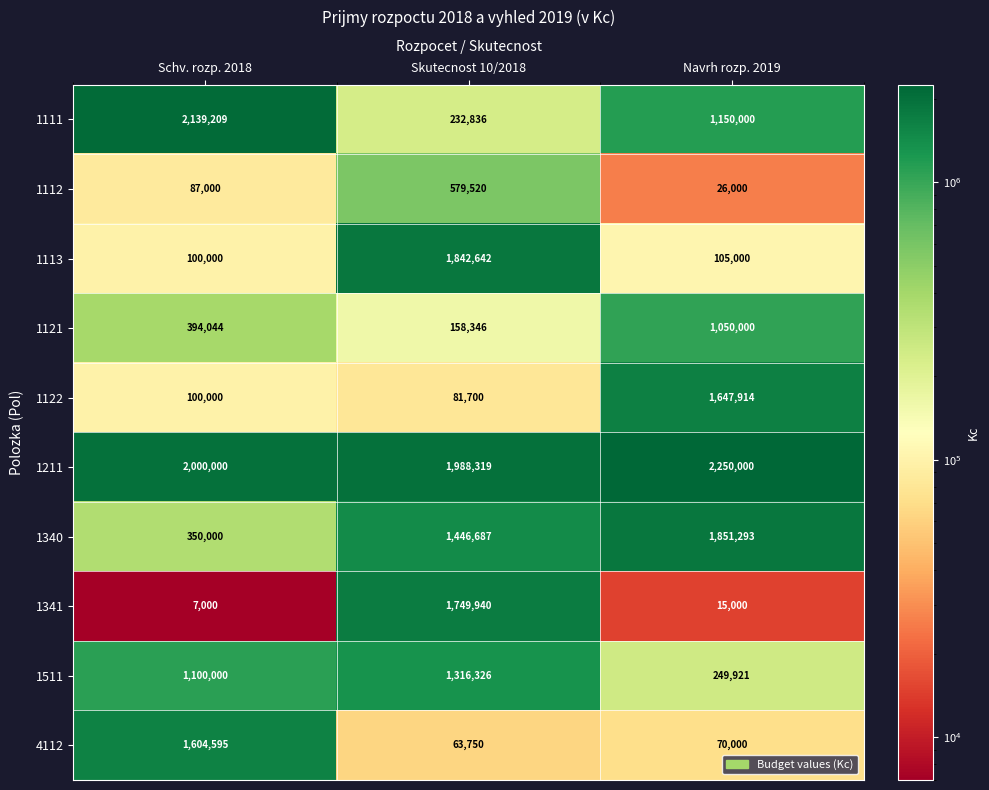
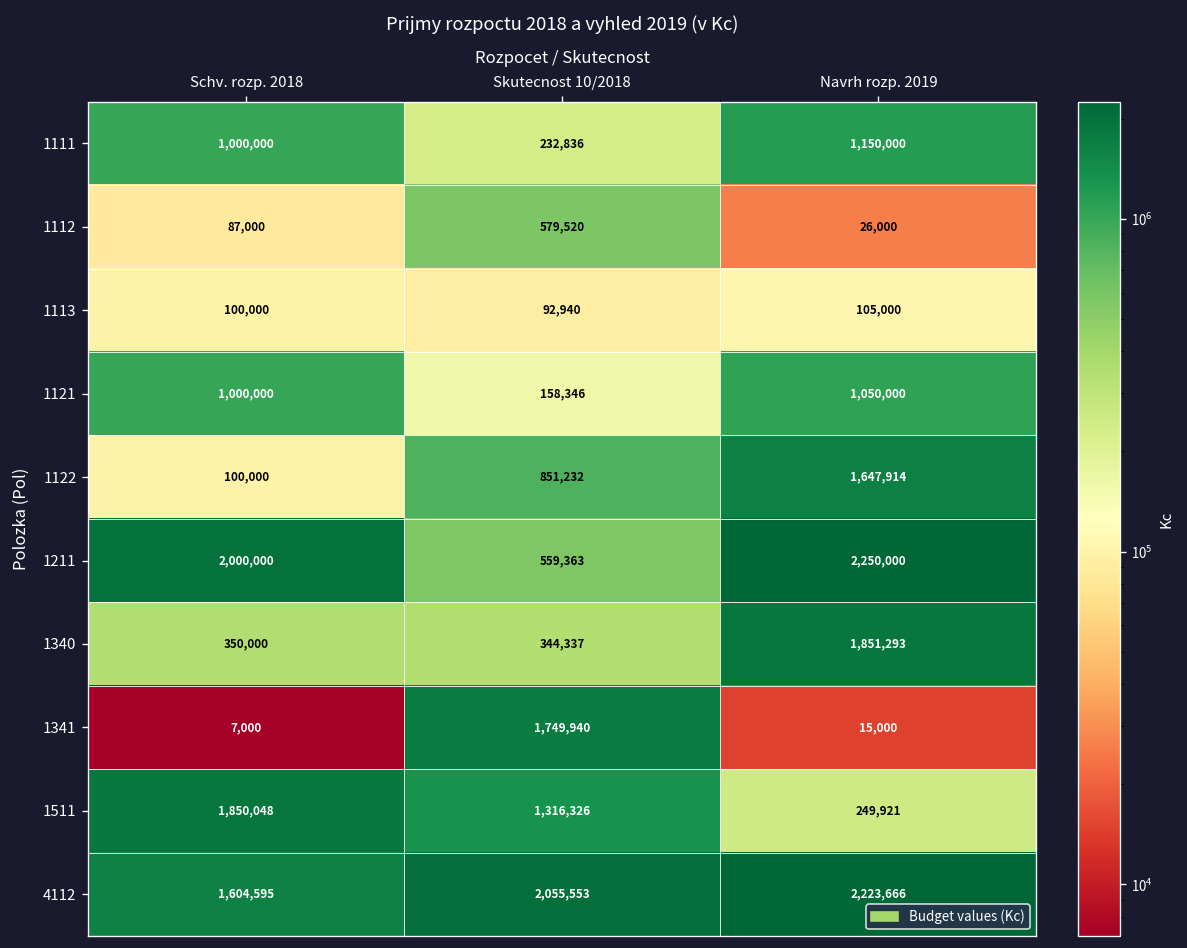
1111, Schv. rozp. 2018: 2,139,209 -> 1,000,000
1113, Skutecnost 10/2018: 1,842,642 -> 92,940
1121, Schv. rozp. 2018: 394,044 -> 1,000,000
1122, Skutecnost 10/2018: 81,700 -> 851,232
1211, Skutecnost 10/2018: 1,988,319 -> 559,363
1340, Skutecnost 10/2018: 1,446,687 -> 344,337
1511, Schv. rozp. 2018: 1,100,000 -> 1,850,048
4112, Skutecnost 10/2018: 63,750 -> 2,055,553
4112, Navrh rozp. 2019: 70,000 -> 2,223,666
